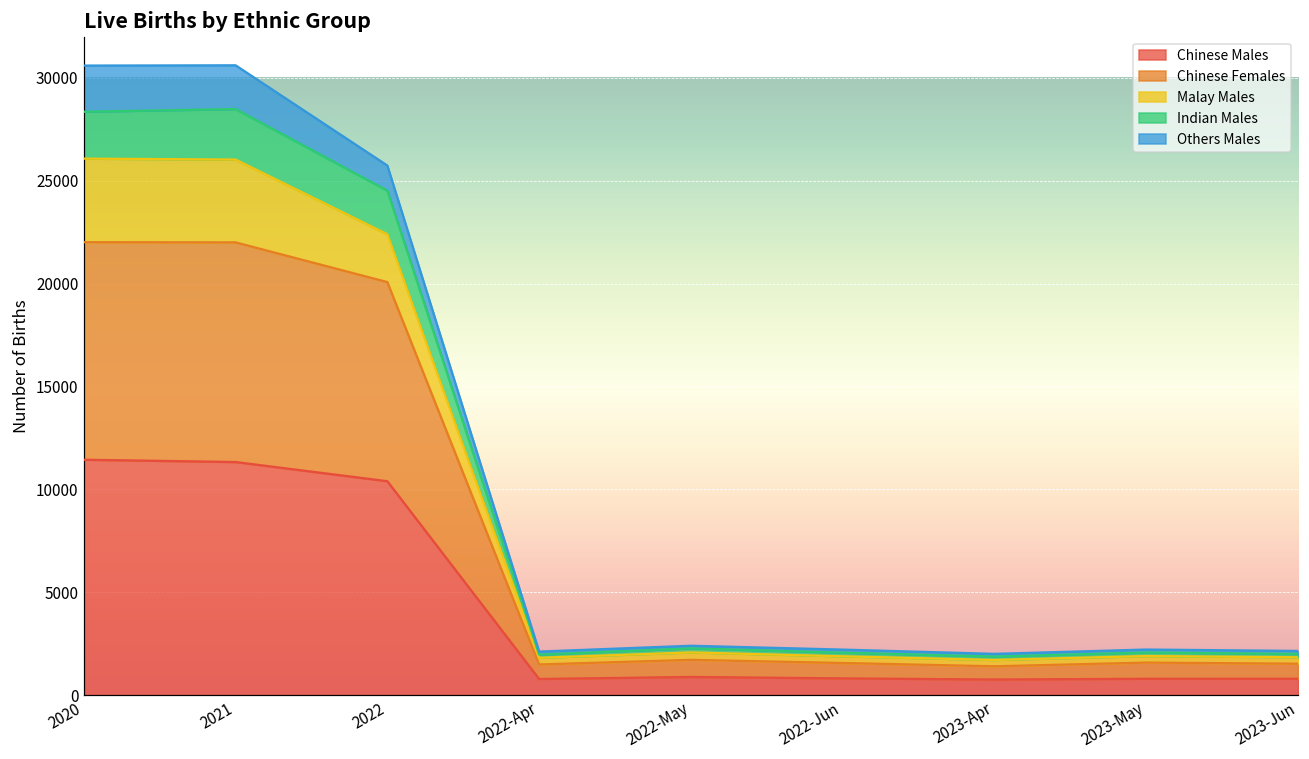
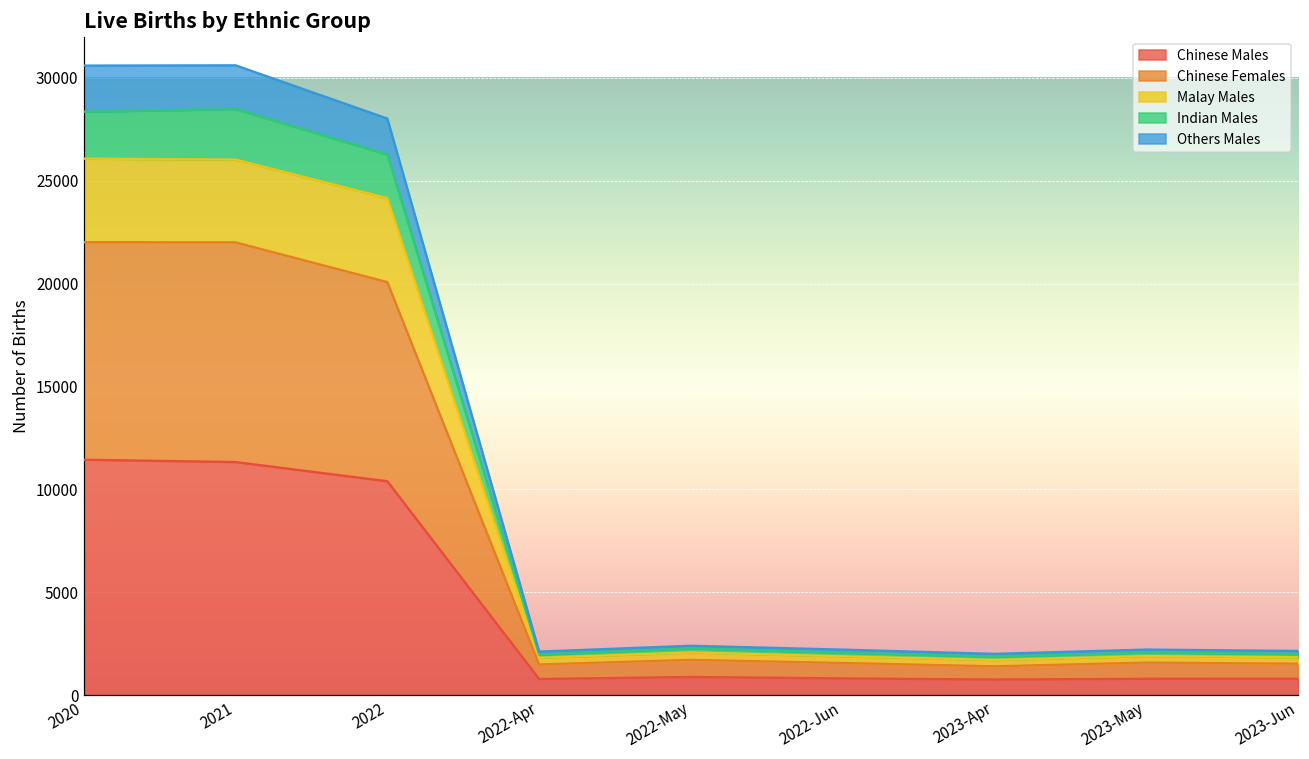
Malay Males, 2022: 2300 -> 4100
Others Males, 2022: 1200 -> 1700
